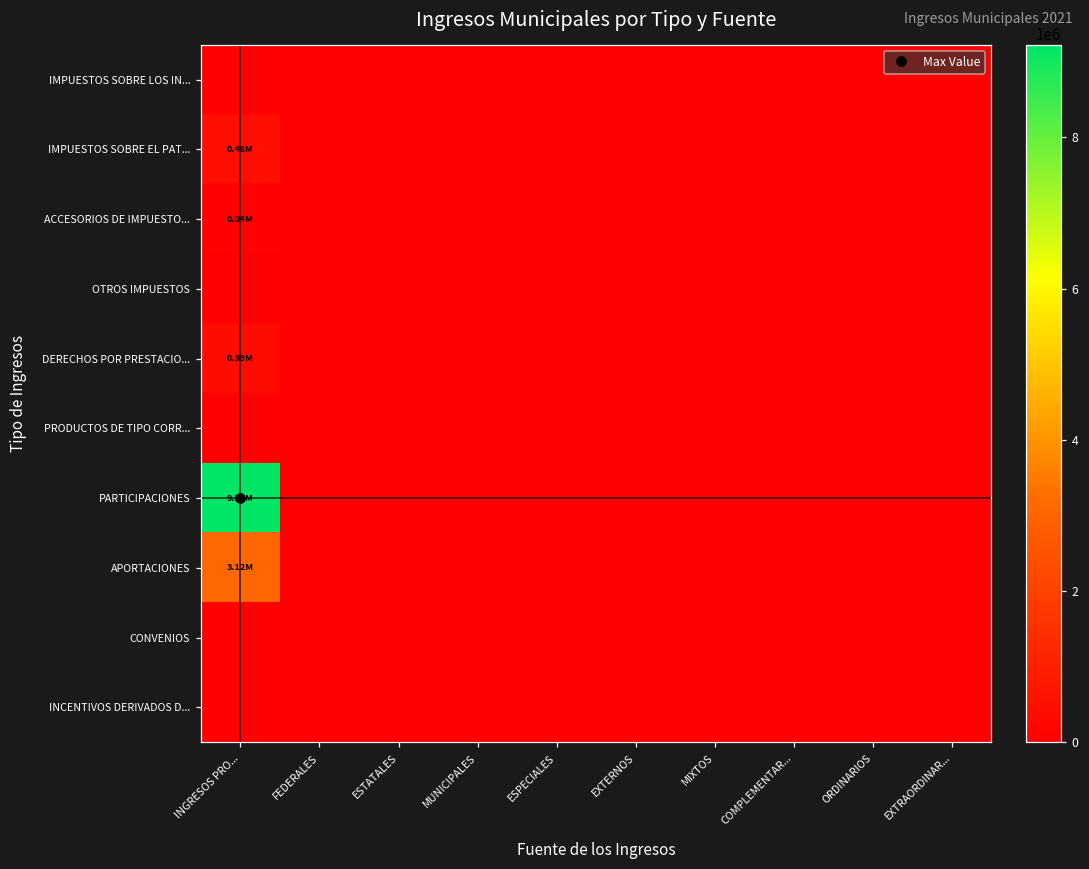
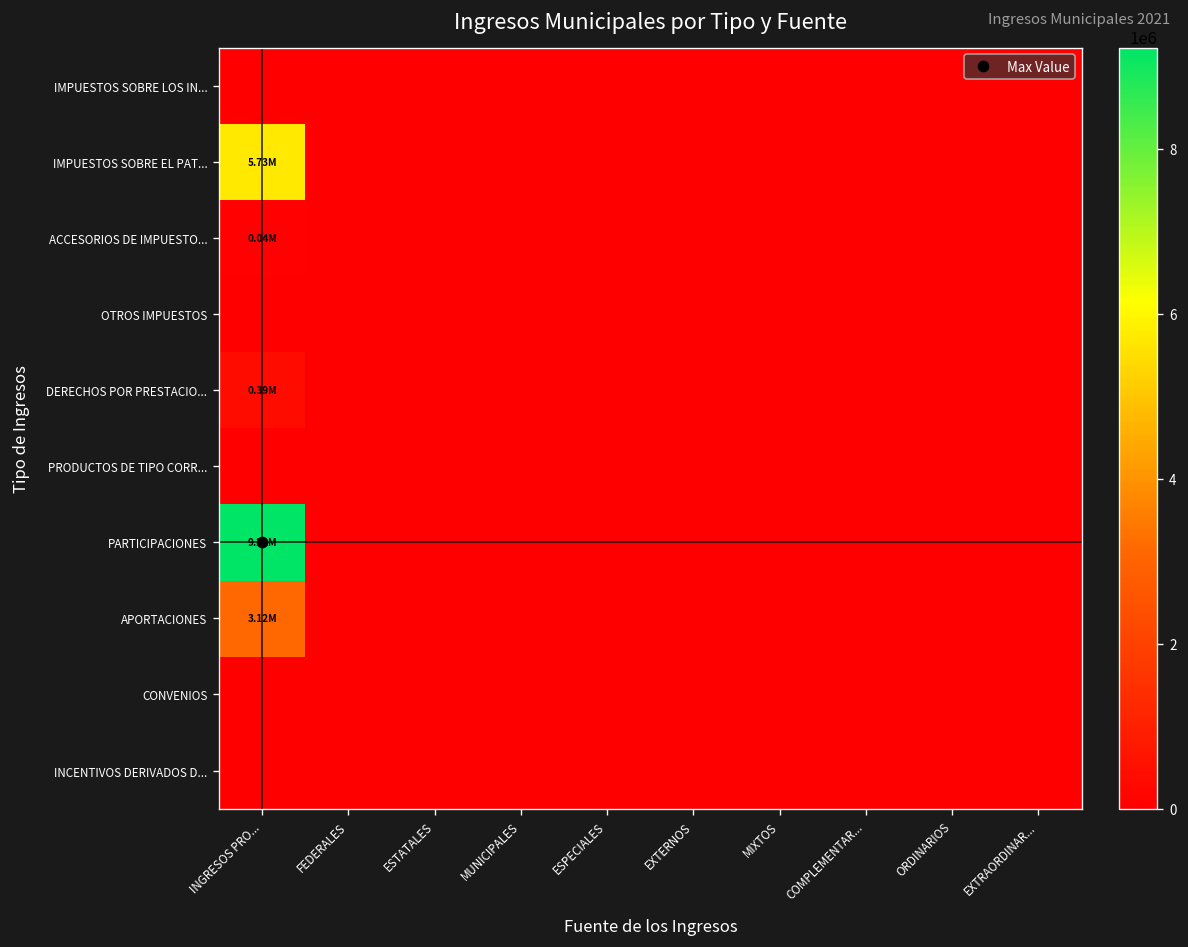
IMPUESTOS SOBRE EL PAT..., INGRESOS PRO...: 0.48M -> 5.73M
